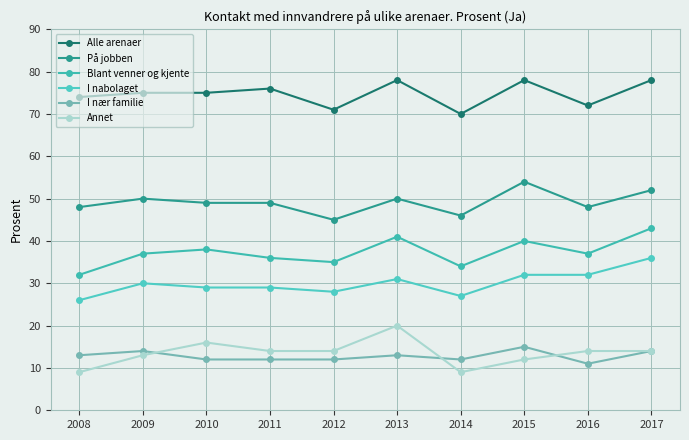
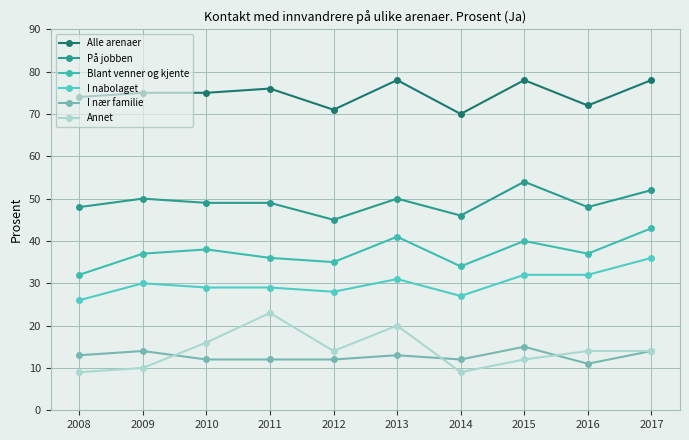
Annet, 2009: 13 -> 10
Annet, 2011: 14 -> 23
